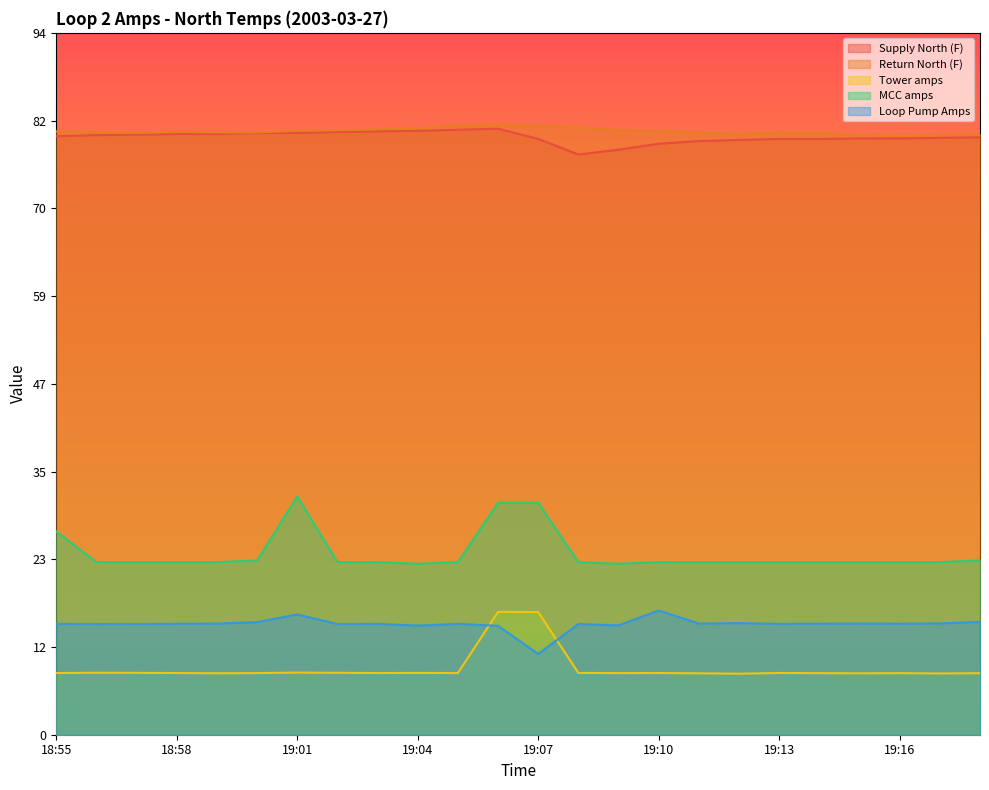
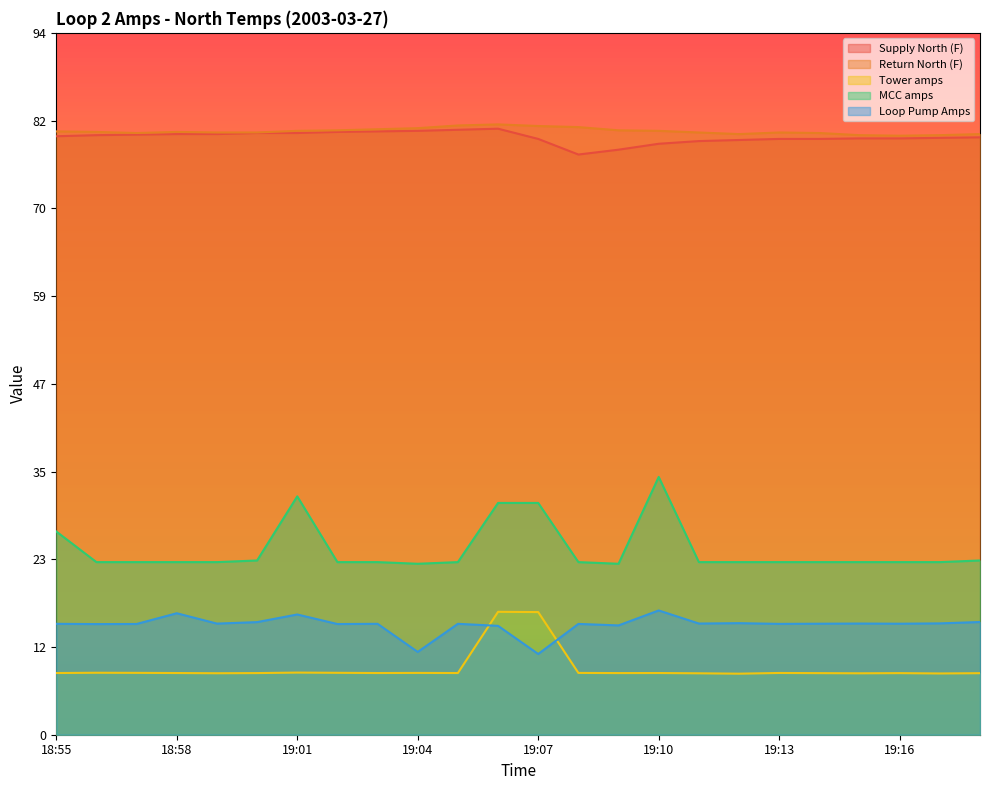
Loop Pump Amps, 18:58: 15 -> 16
Loop Pump Amps, 19:04: 15 -> 11
MCC amps, 19:10: 23 -> 35
